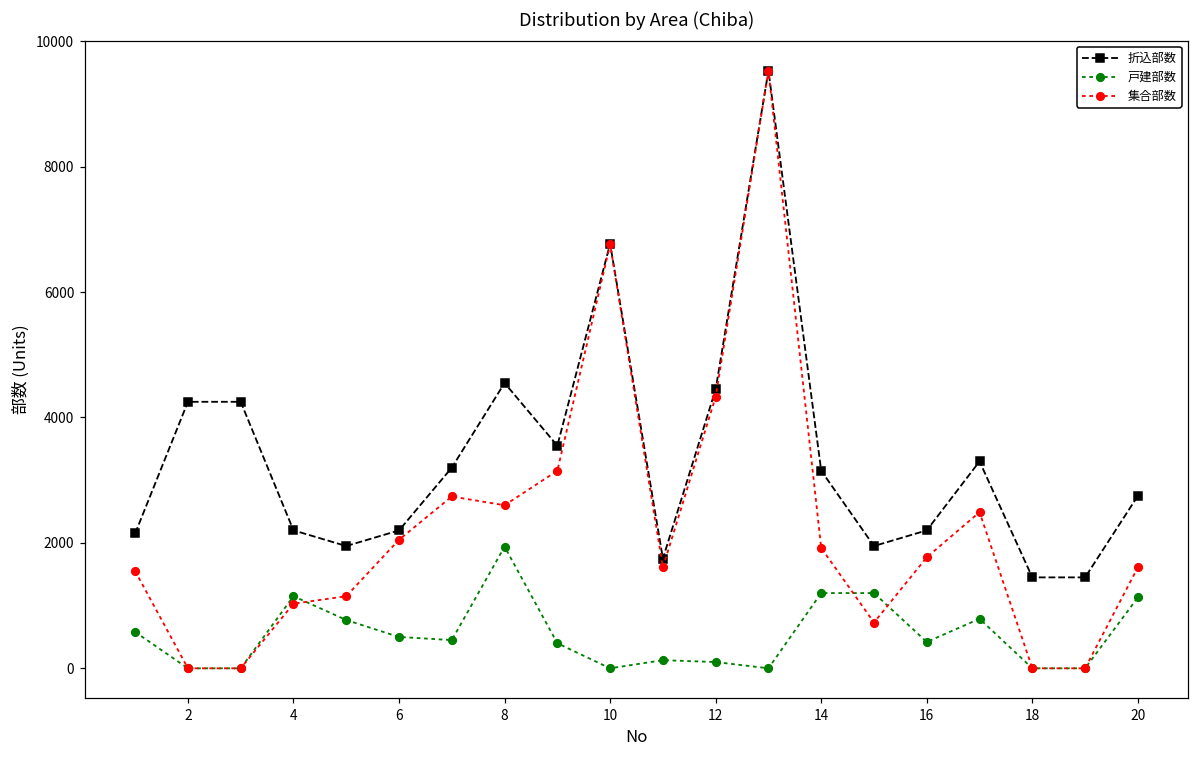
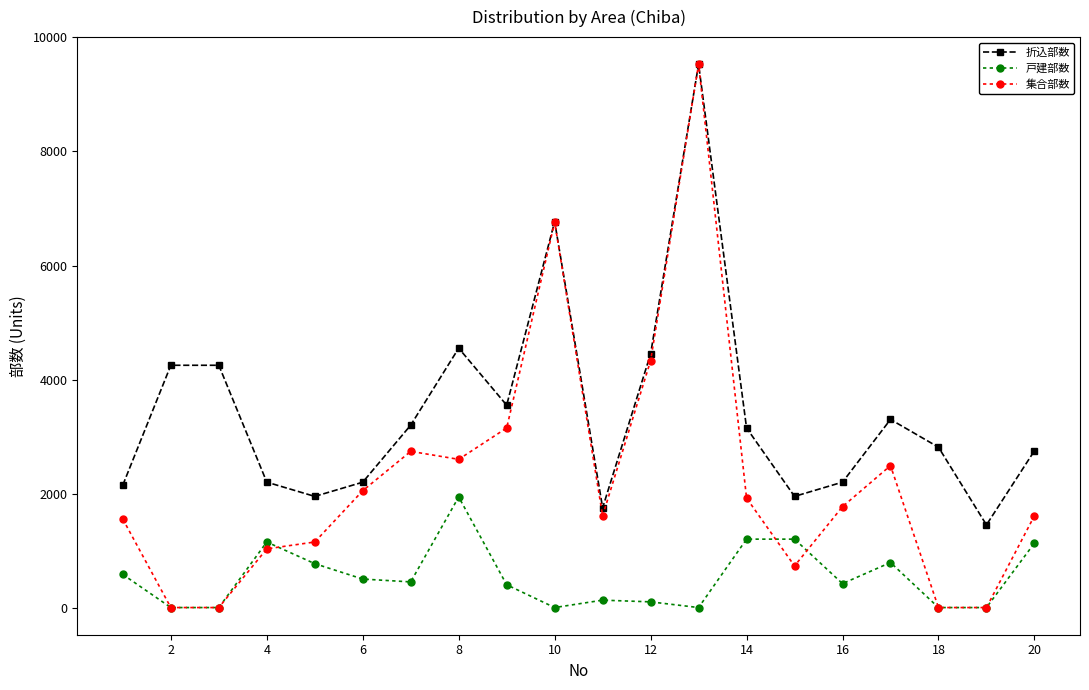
折込部数, 18: 1500 -> 2800
